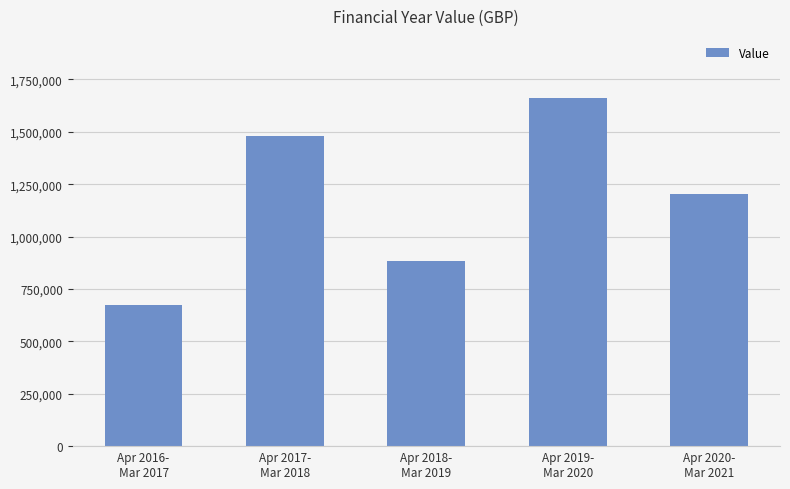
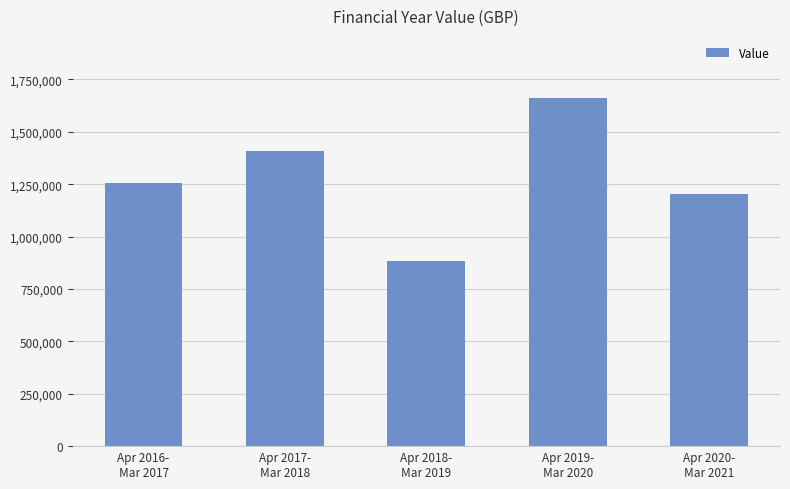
Apr 2016- Mar 2017: 670,000 -> 1,260,000
Apr 2017- Mar 2018: 1,480,000 -> 1,410,000
